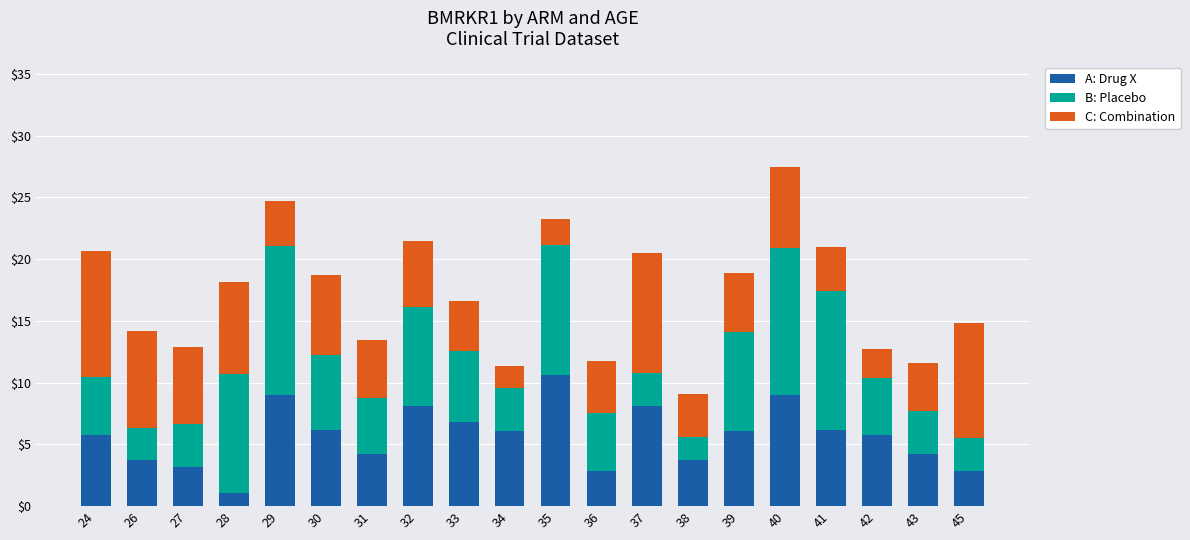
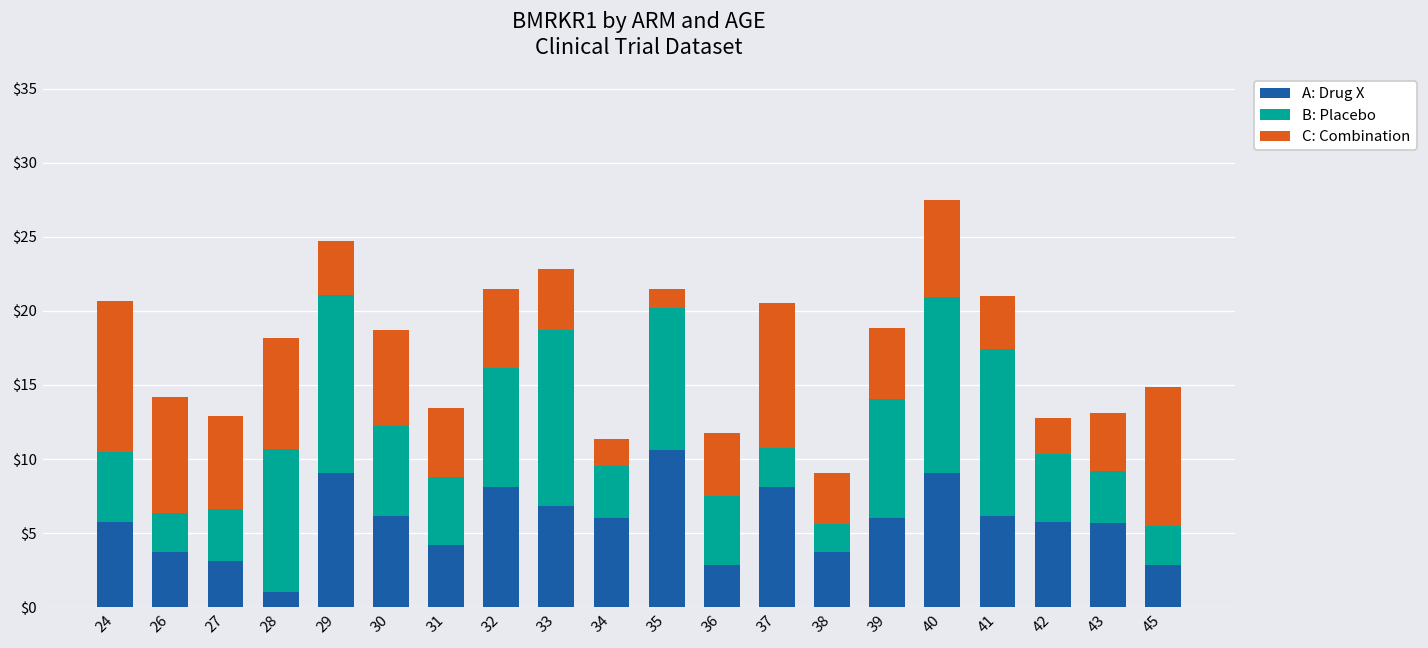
B: Placebo, 33: $5.7 -> $11.9
B: Placebo, 35: $10.5 -> $9.6
C: Combination, 35: $2.1 -> $1.3
A: Drug X, 43: $4.2 -> $5.7
